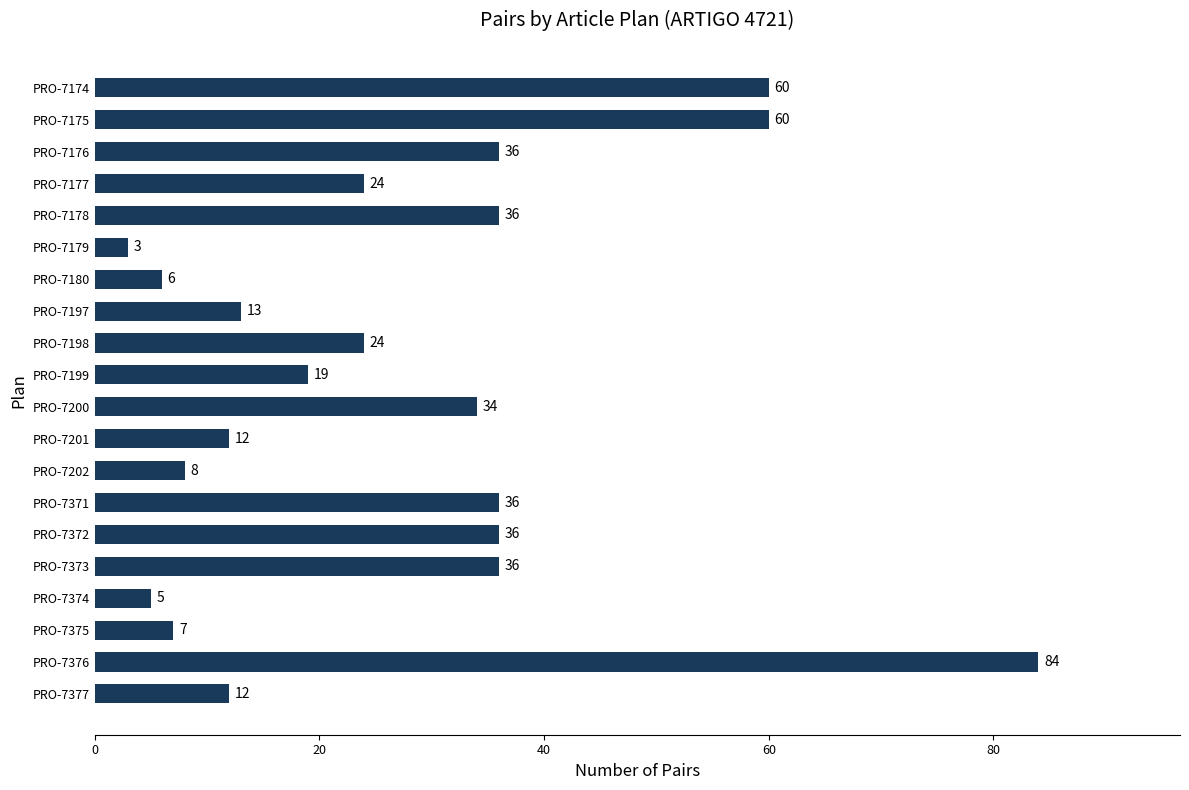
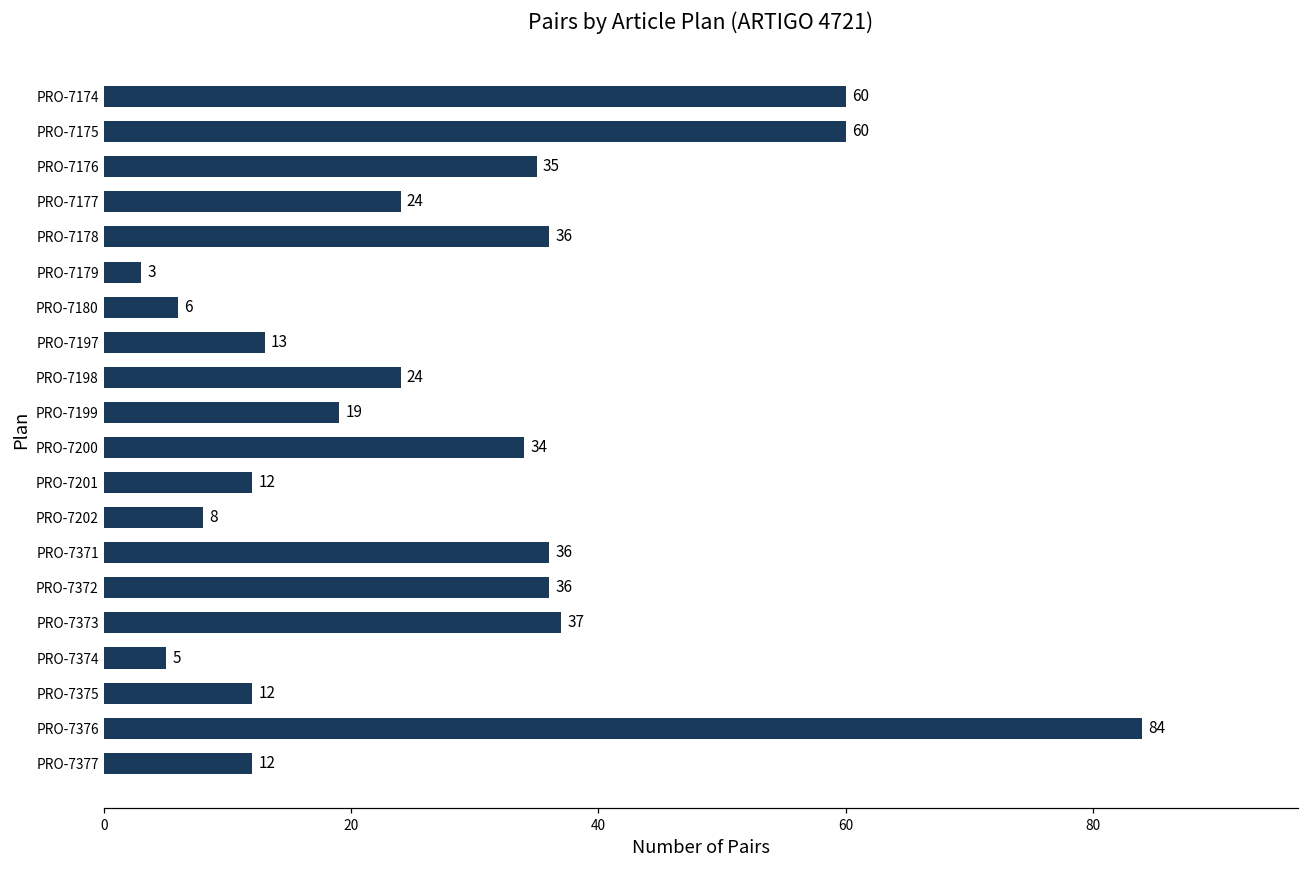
PRO-7176: 36 -> 35
PRO-7373: 36 -> 37
PRO-7375: 7 -> 12
